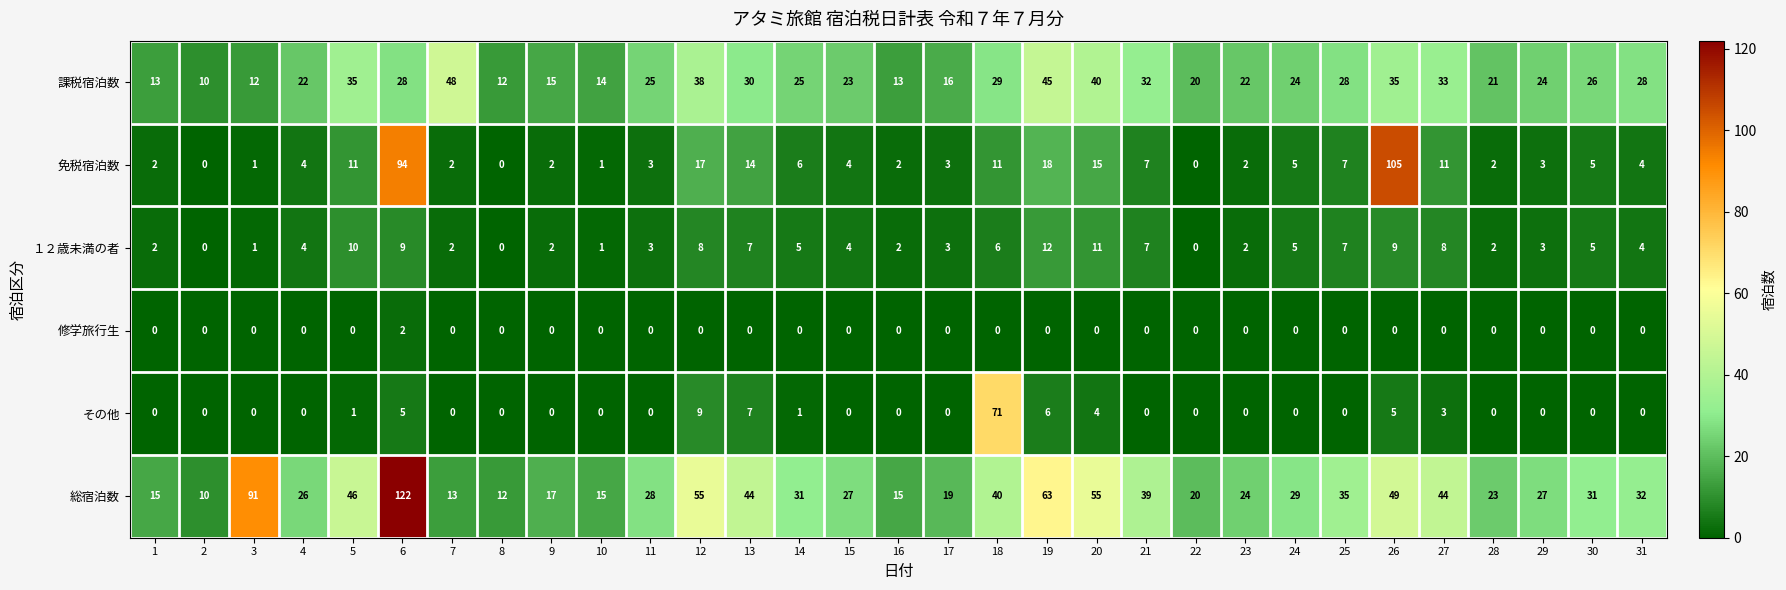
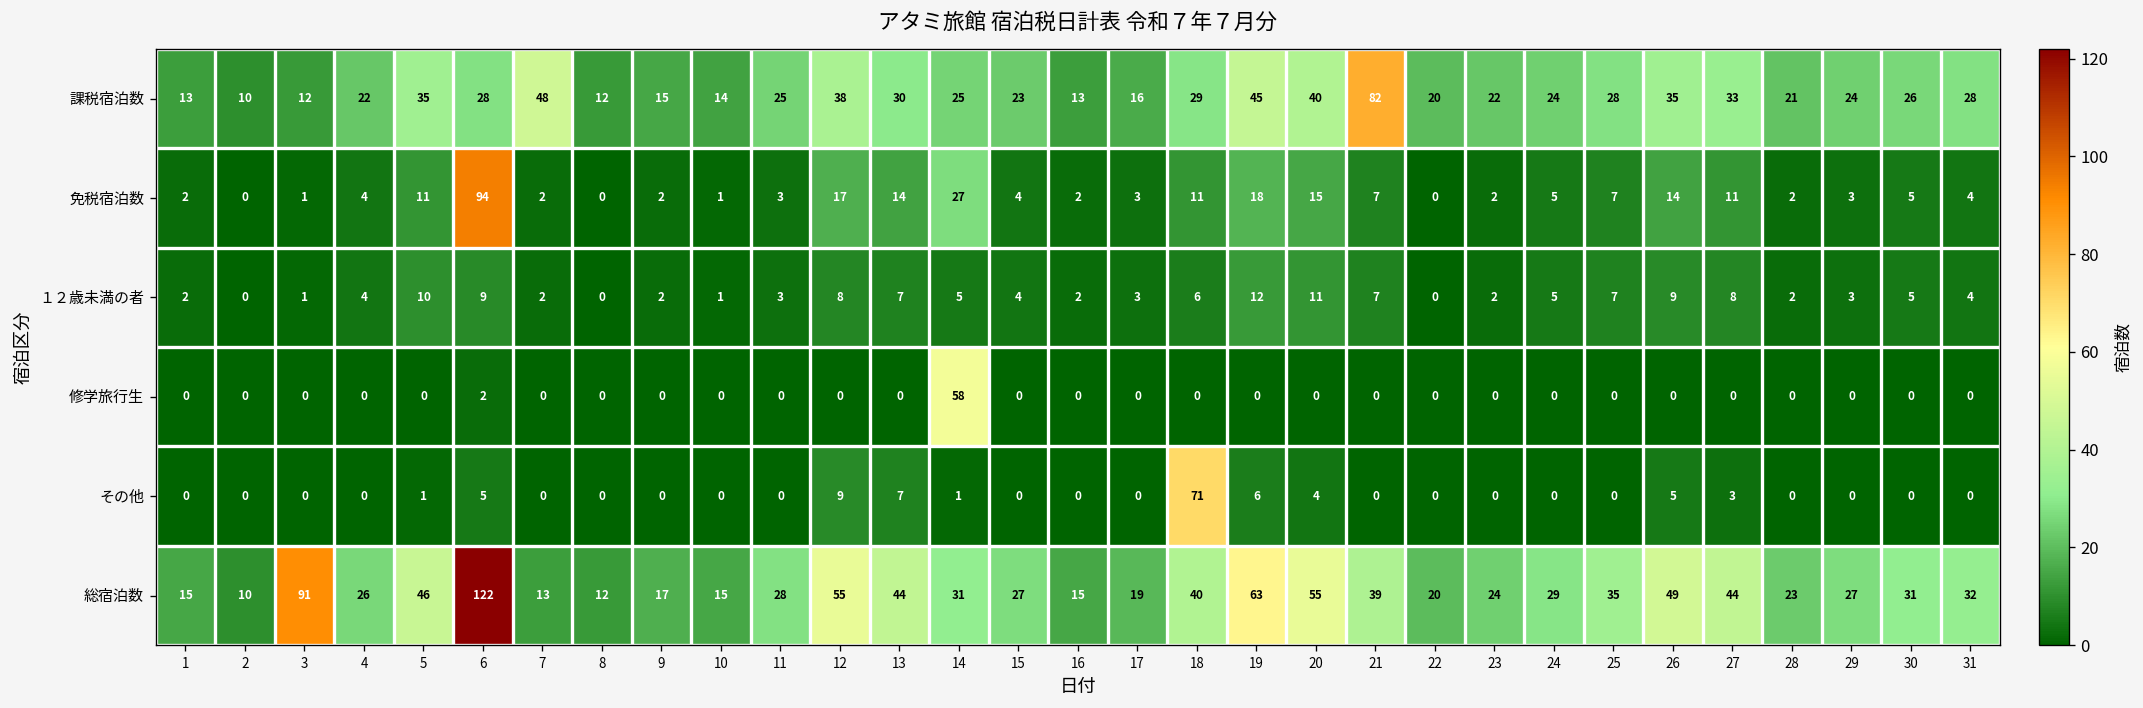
課税宿泊数, 21: 32 -> 82
免税宿泊数, 14: 6 -> 27
免税宿泊数, 26: 105 -> 14
修学旅行生, 14: 0 -> 58
